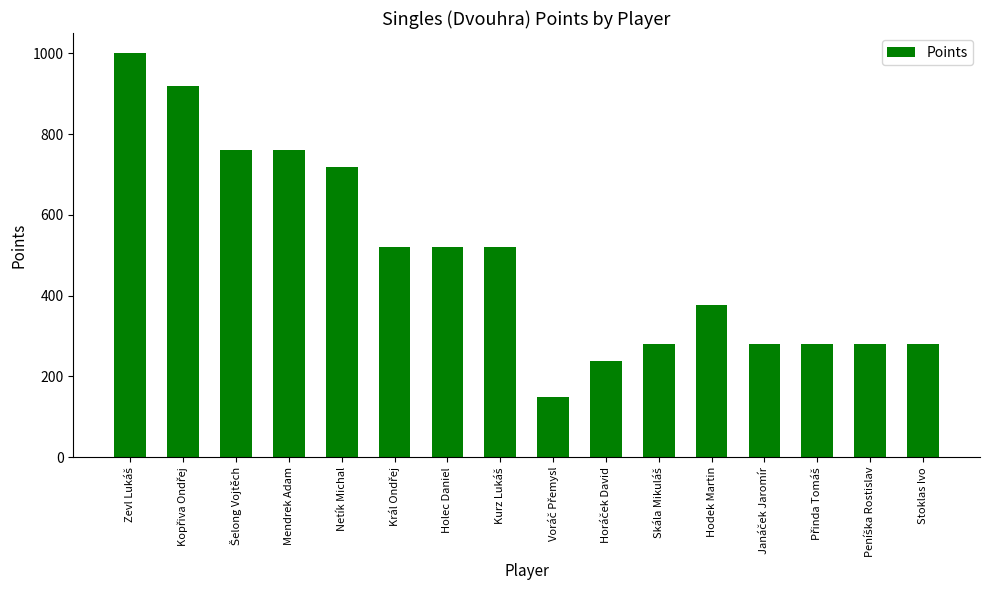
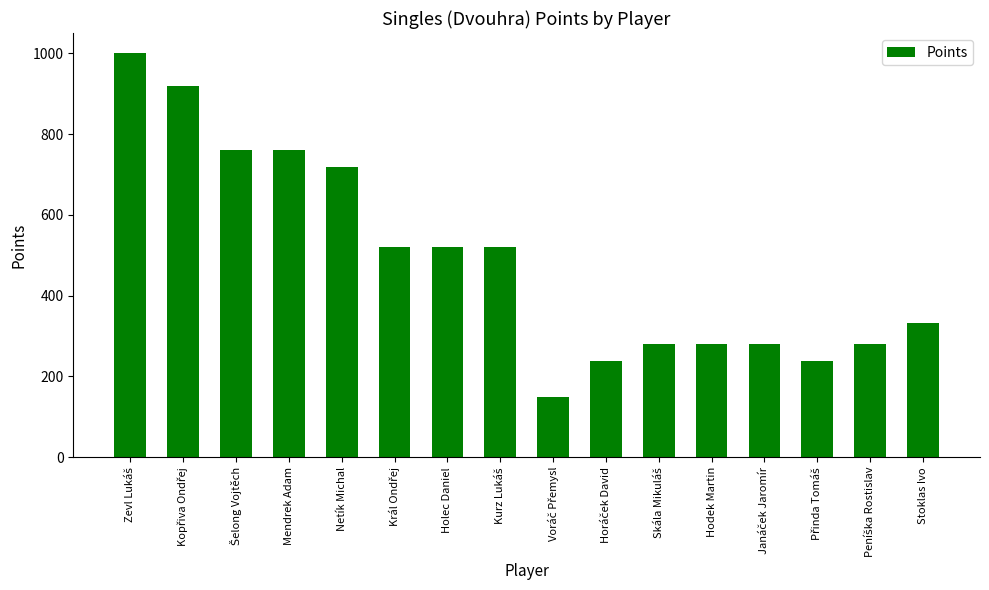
Hodek Martin: 380 -> 280
Přinda Tomáš: 280 -> 240
Stoklas Ivo: 280 -> 330
